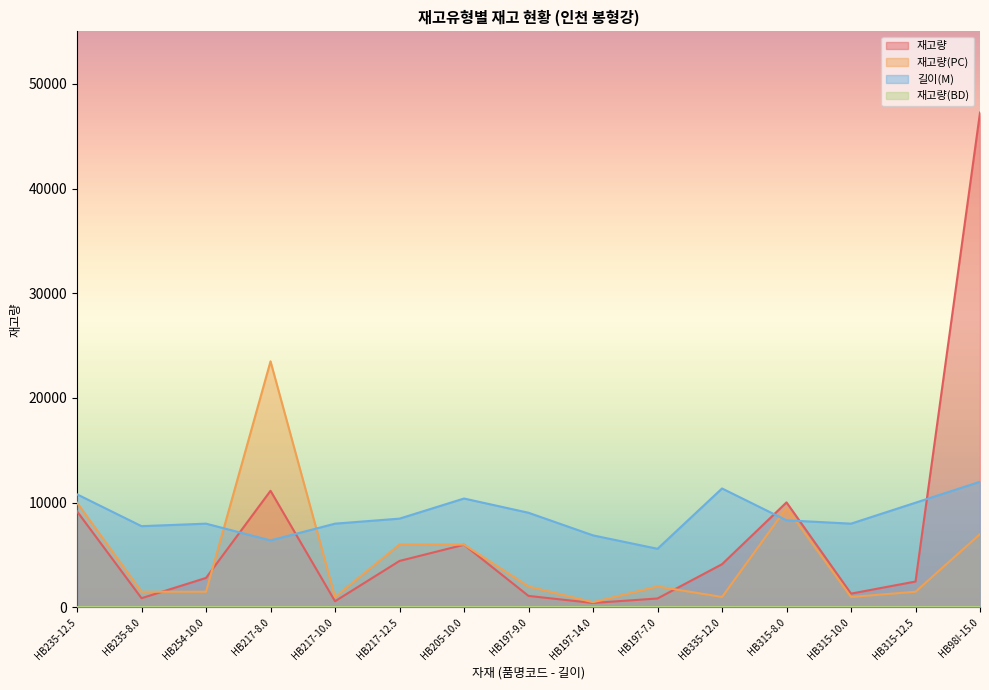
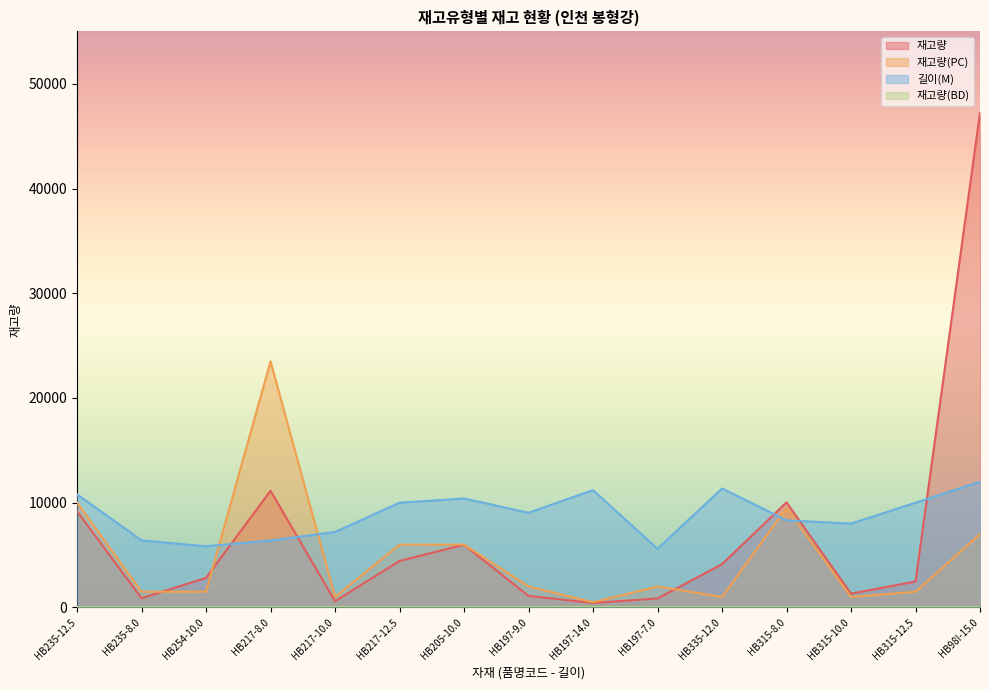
길이(M), HB235-8.0: 7800 -> 6400
길이(M), HB254-10.0: 8000 -> 5800
길이(M), HB217-10.0: 8000 -> 7200
길이(M), HB217-12.5: 8500 -> 10000
길이(M), HB197-14.0: 6900 -> 11200
